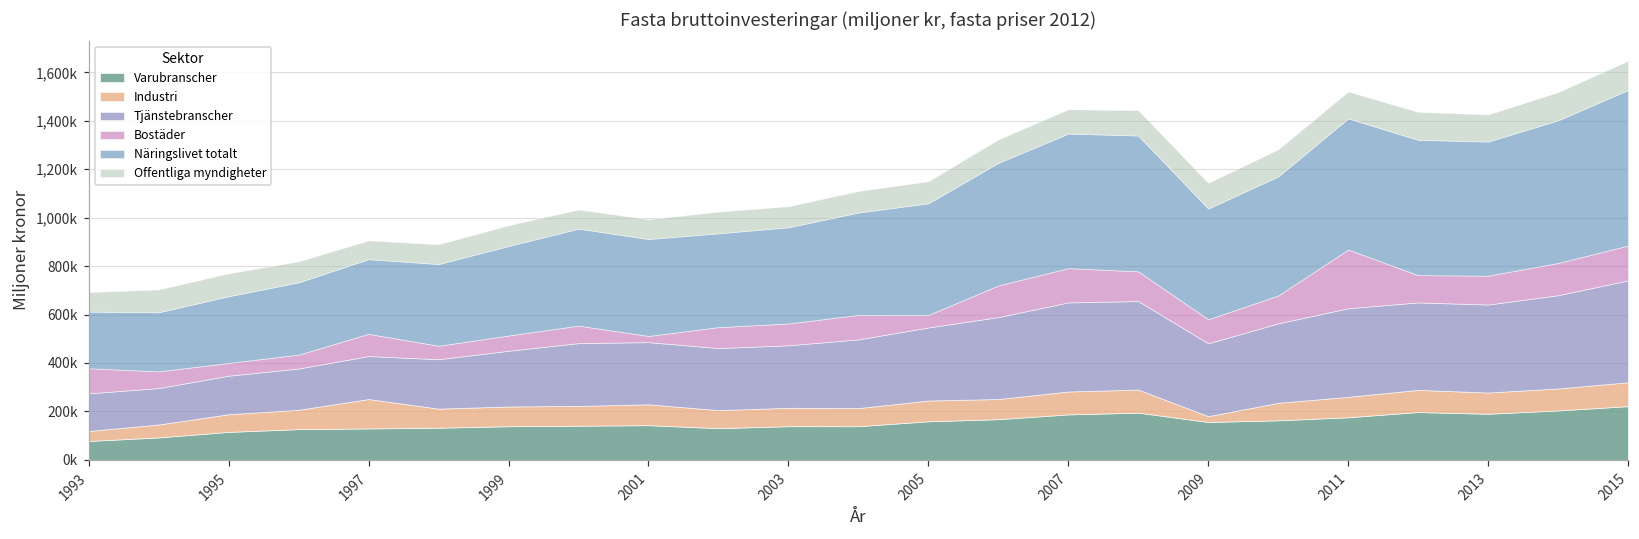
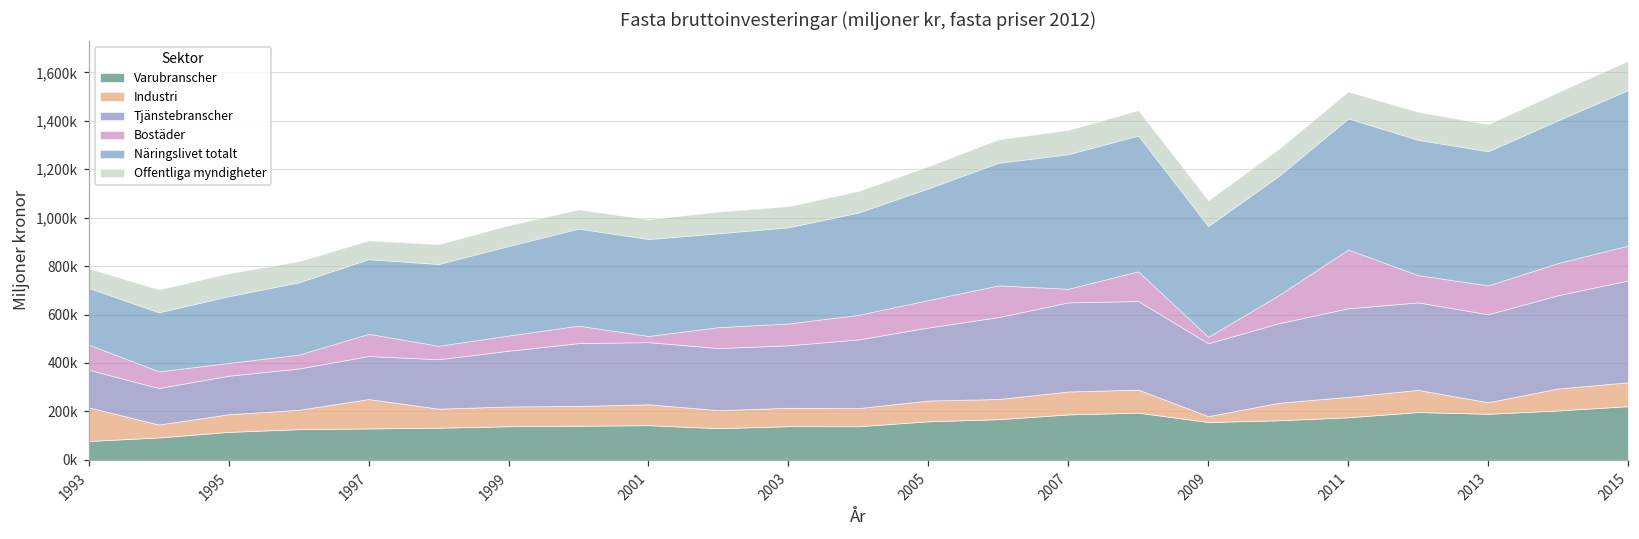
Industri, 1993: 40,000 -> 140,000
Bostäder, 2005: 50,000 -> 110,000
Bostäder, 2007: 140,000 -> 60,000
Bostäder, 2009: 100,000 -> 30,000
Industri, 2013: 90,000 -> 50,000
